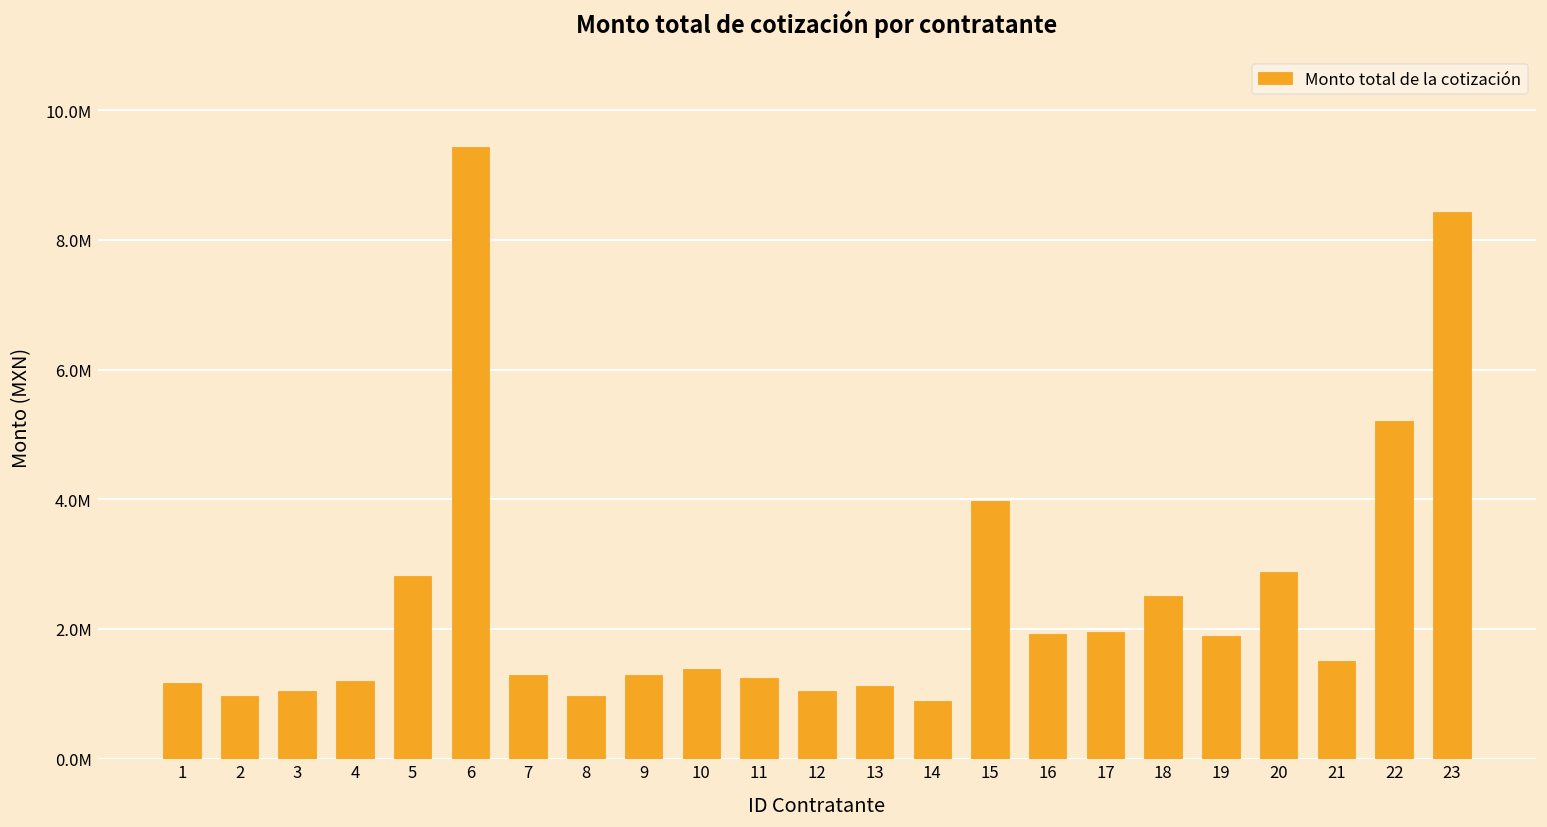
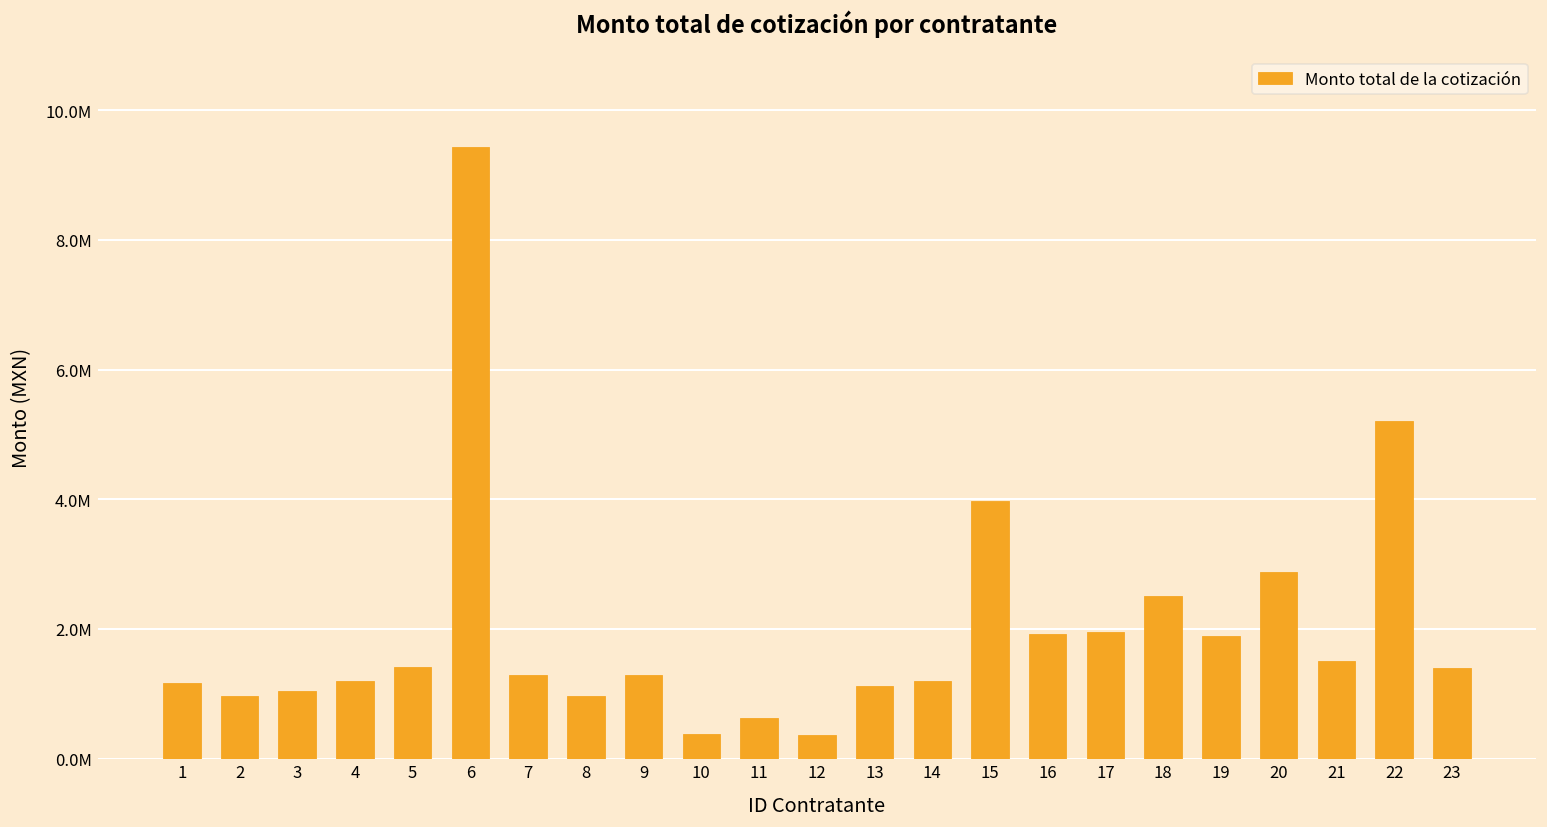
5: 2800000 -> 1400000
10: 1400000 -> 400000
11: 1200000 -> 600000
12: 1000000 -> 400000
14: 900000 -> 1200000
23: 8400000 -> 1400000
